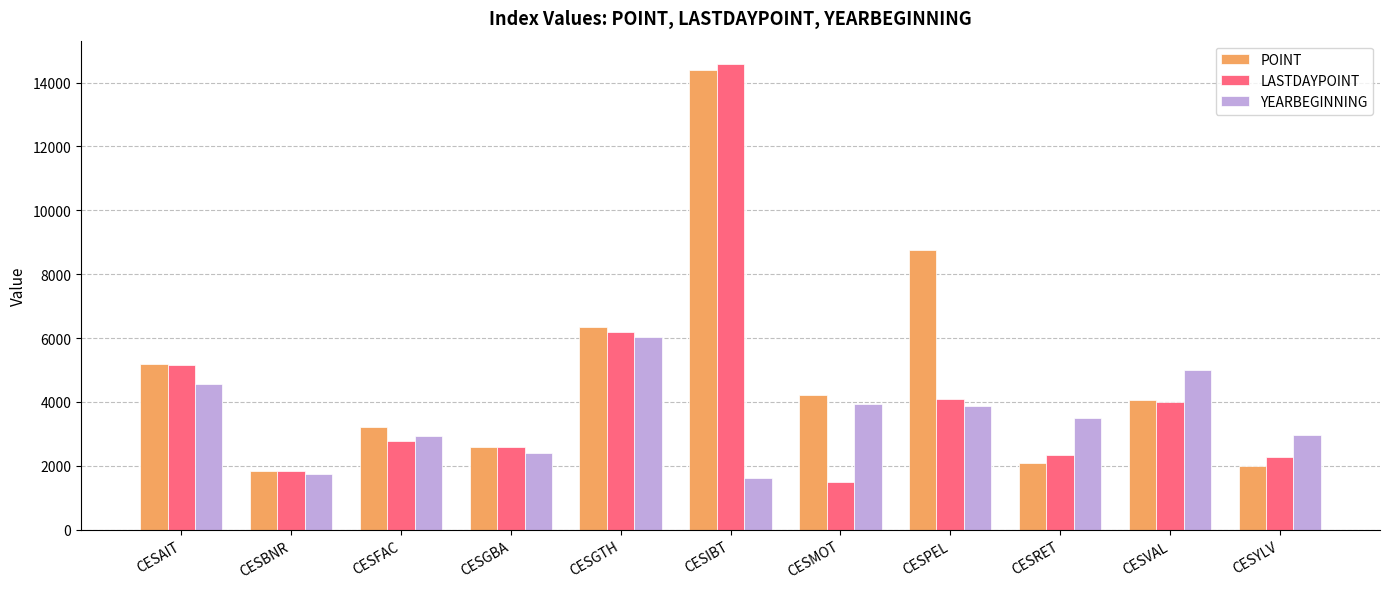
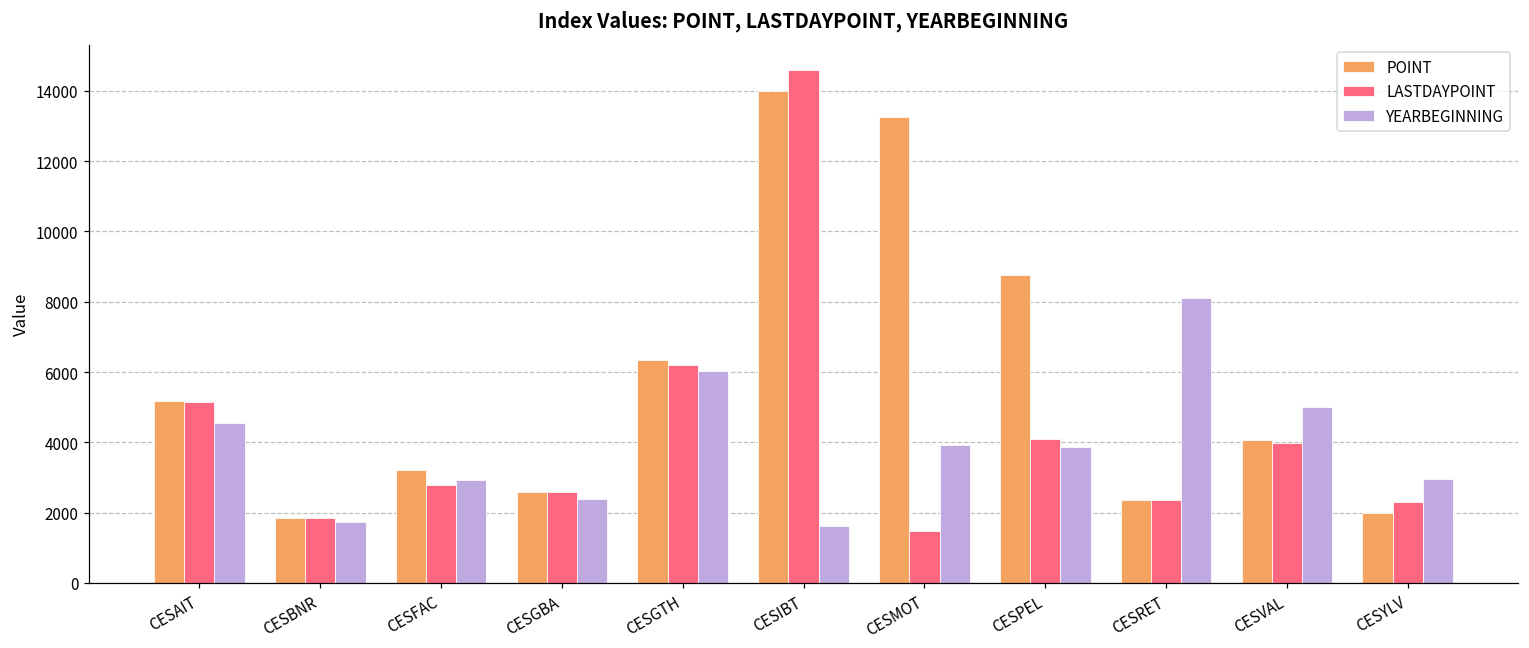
POINT, CESIBT: 14400 -> 14000
POINT, CESMOT: 4200 -> 13300
POINT, CESRET: 2100 -> 2400
YEARBEGINNING, CESRET: 3500 -> 8100
